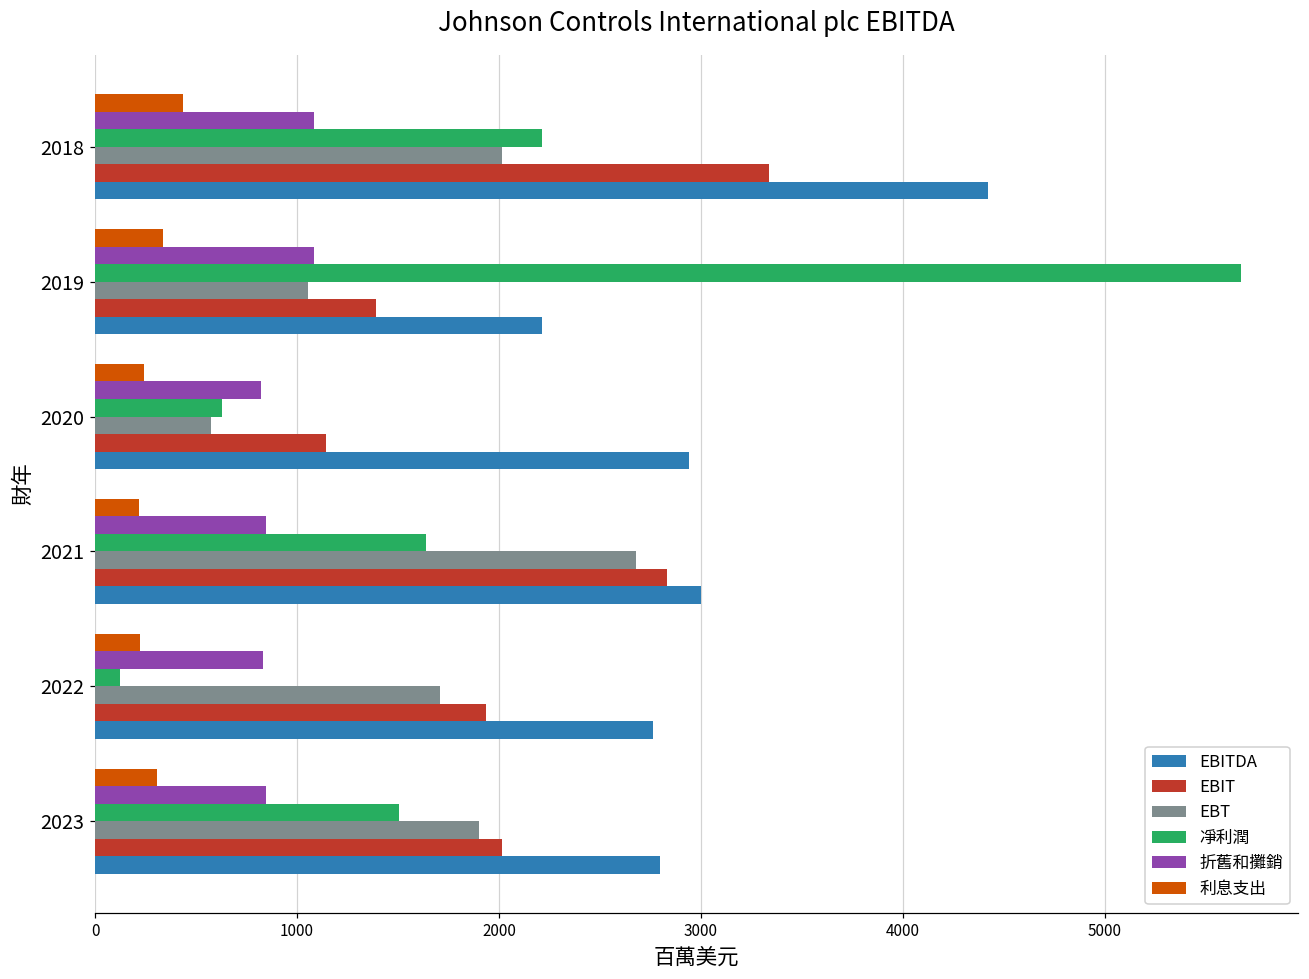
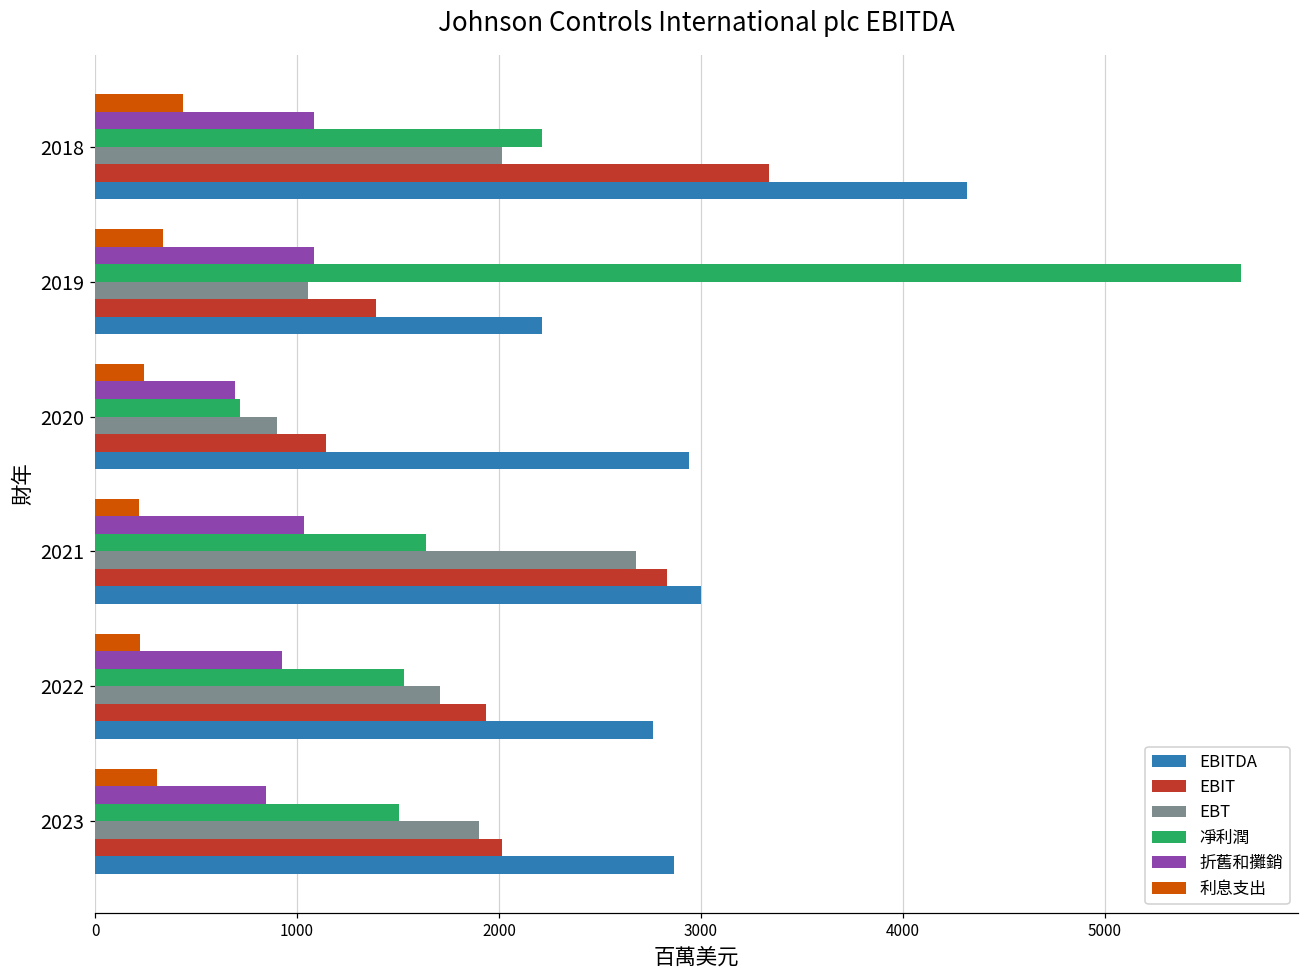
EBITDA, 2018: 4420 -> 4320
折舊和攤銷, 2020: 820 -> 690
凈利潤, 2020: 630 -> 720
EBT, 2020: 570 -> 900
折舊和攤銷, 2021: 850 -> 1030
折舊和攤銷, 2022: 830 -> 920
凈利潤, 2022: 130 -> 1530
EBITDA, 2023: 2800 -> 2870
